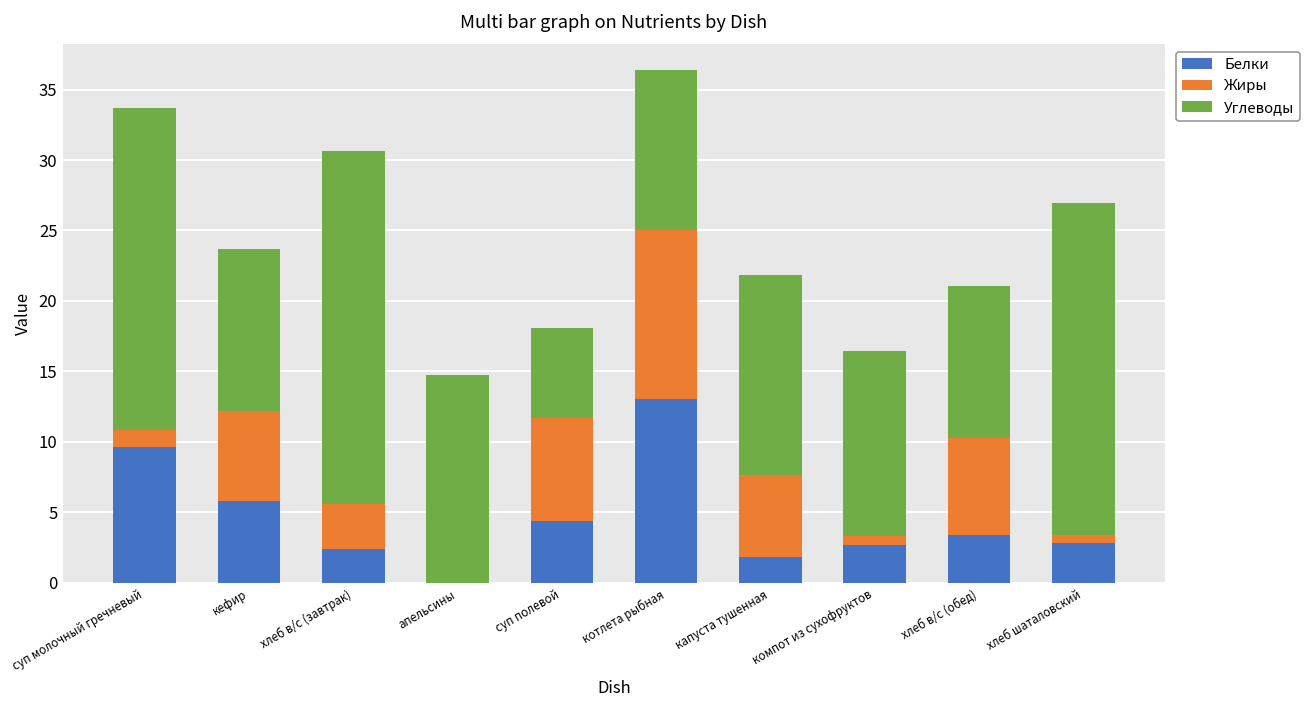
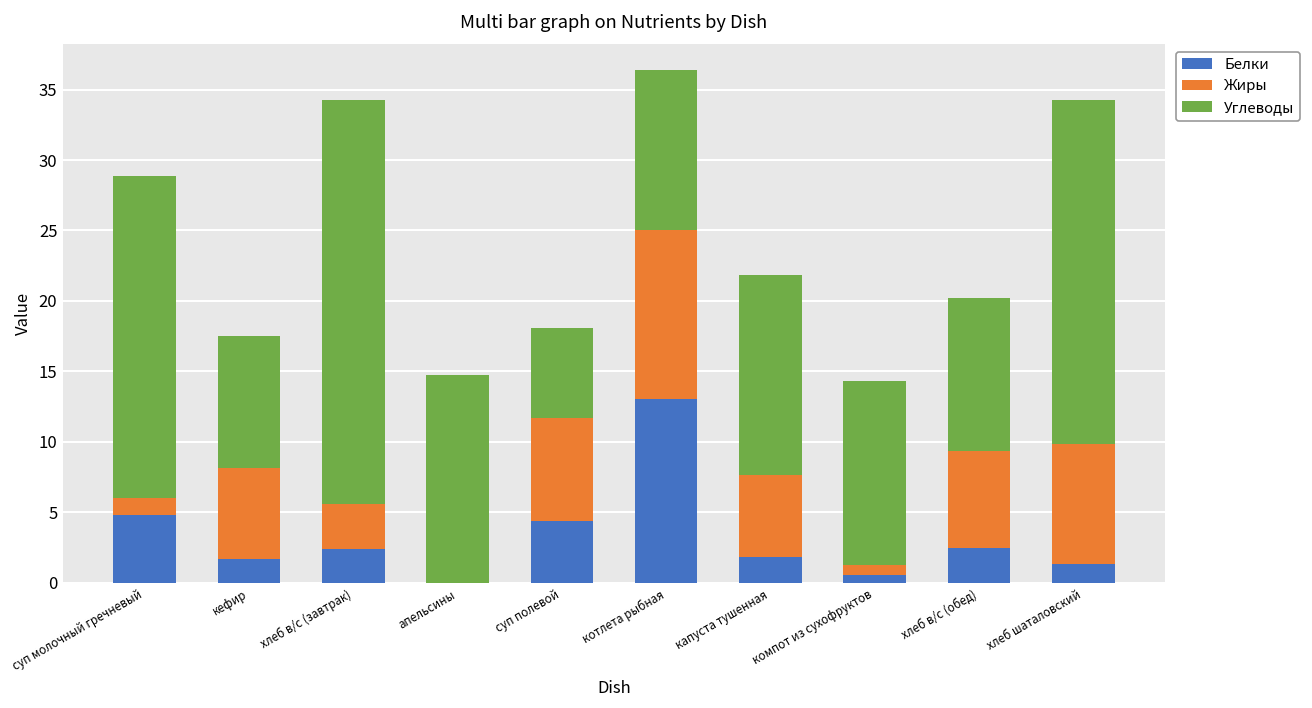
Белки, суп молочный гречневый: 9.7 -> 4.8
Белки, кефир: 5.8 -> 1.7
Углеводы, кефир: 11.5 -> 9.4
Углеводы, хлеб в/с (завтрак): 25.0 -> 28.7
Белки, компот из сухофруктов: 2.6 -> 0.5
Белки, хлеб в/с (обед): 3.4 -> 2.5
Белки, хлеб шаталовский: 2.8 -> 1.3
Жиры, хлеб шаталовский: 0.6 -> 8.5
Углеводы, хлеб шаталовский: 23.6 -> 24.4
